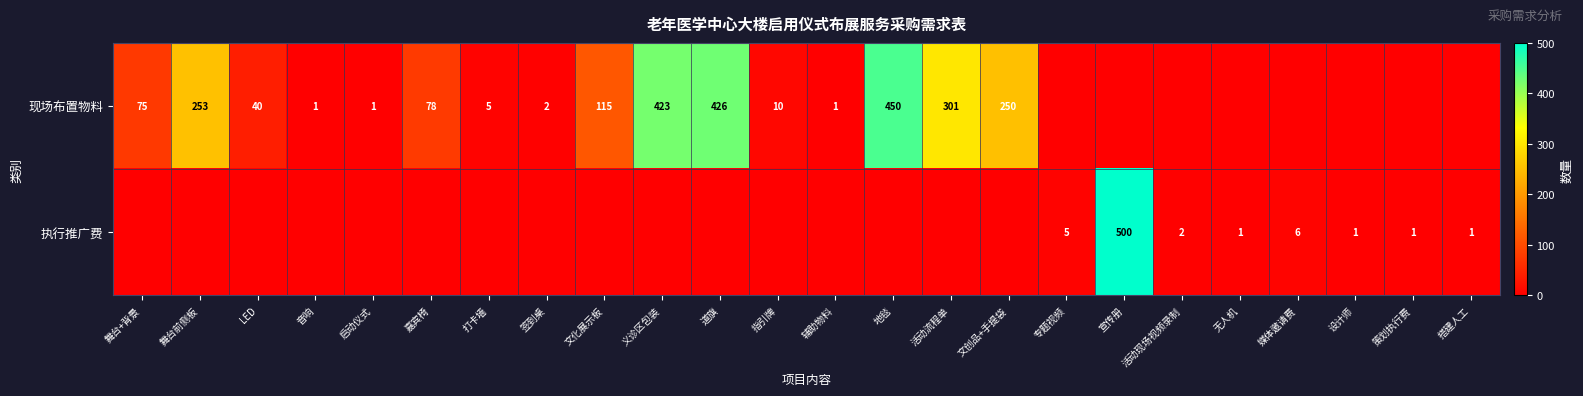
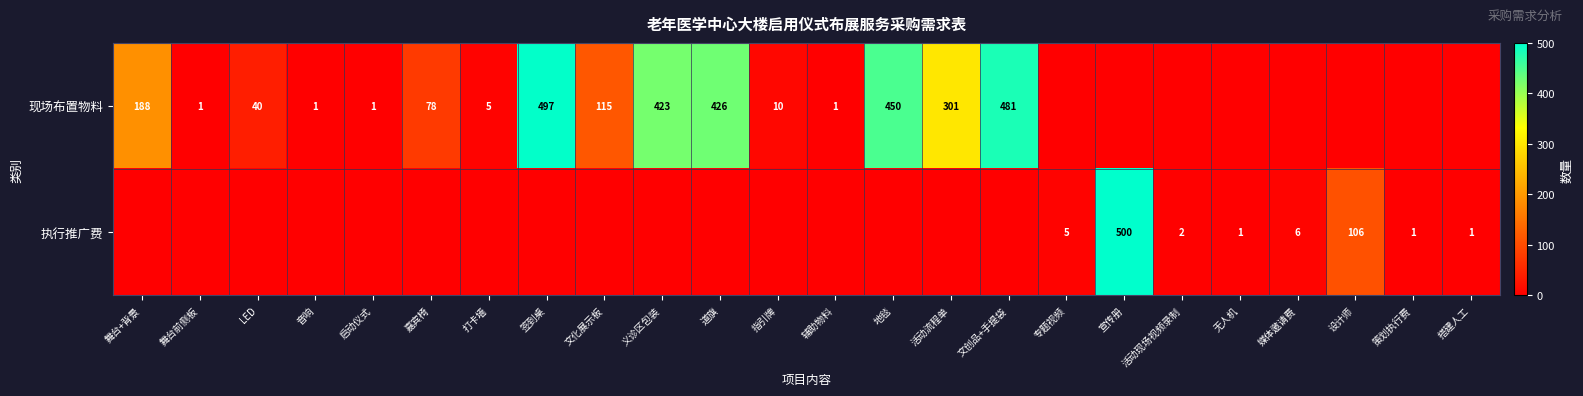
现场布置物料, 舞台+背景: 75 -> 188
现场布置物料, 舞台前侧板: 253 -> 1
现场布置物料, 签到桌: 2 -> 497
现场布置物料, 文创品+手提袋: 250 -> 481
执行推广费, 设计师: 1 -> 106
